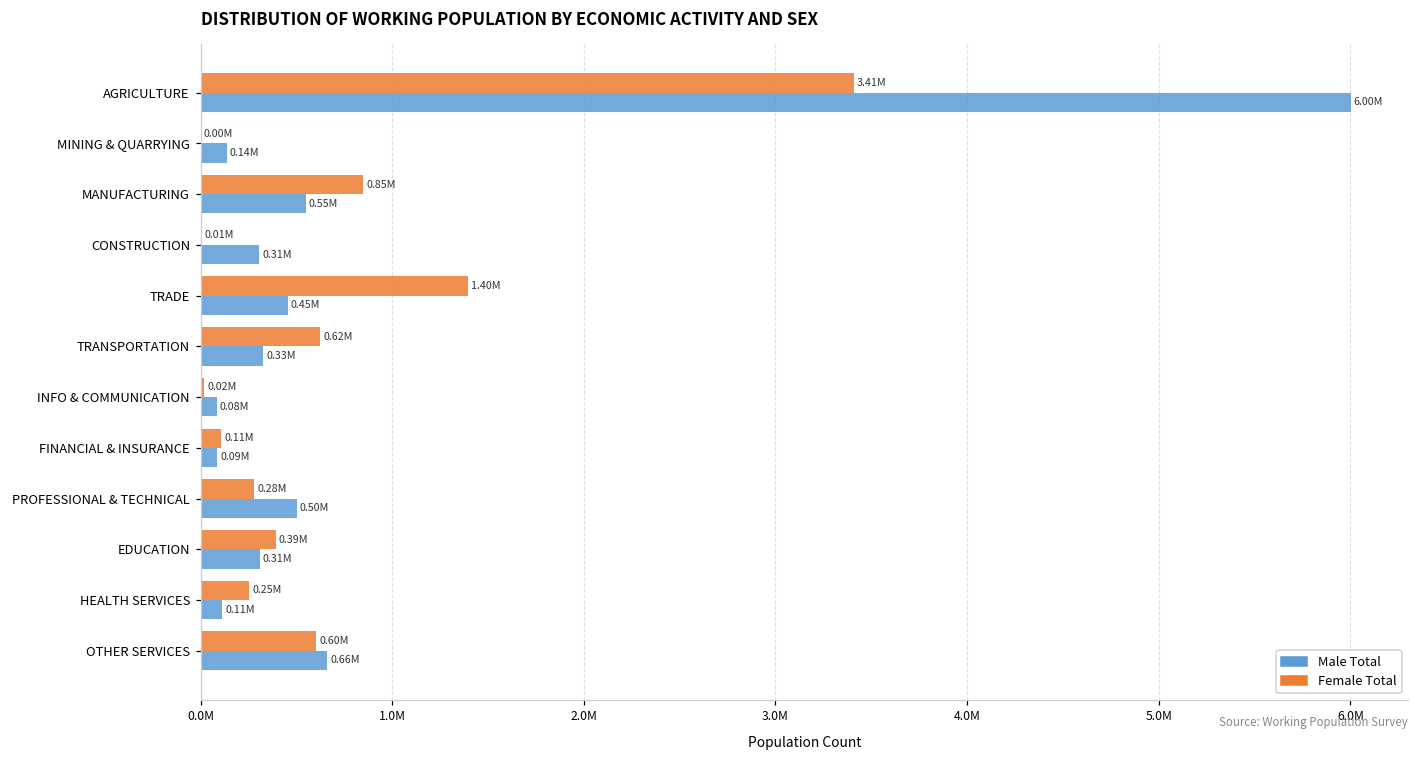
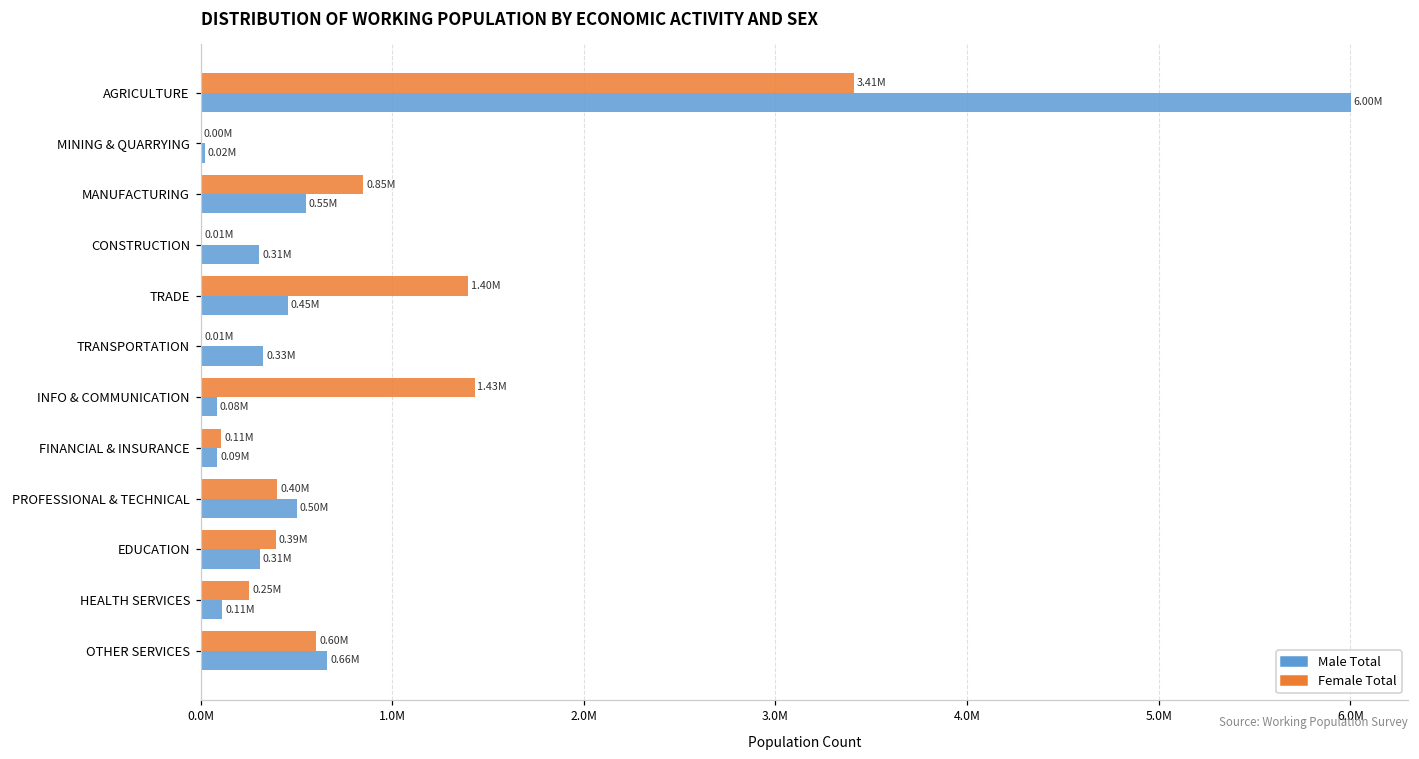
Male Total, MINING & QUARRYING: 0.14M -> 0.02M
Female Total, TRANSPORTATION: 0.62M -> 0.01M
Female Total, INFO & COMMUNICATION: 0.02M -> 1.43M
Female Total, PROFESSIONAL & TECHNICAL: 0.28M -> 0.40M
